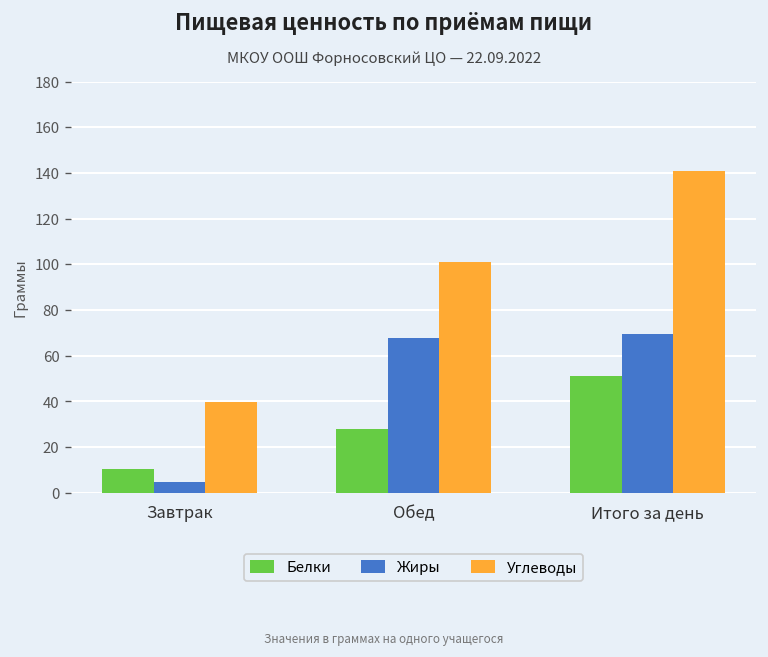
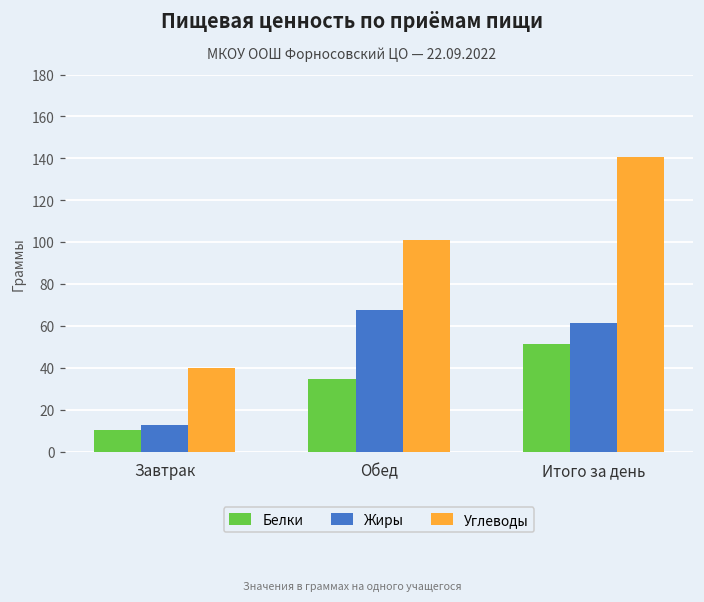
Жиры, Завтрак: 5 -> 13
Белки, Обед: 28 -> 35
Жиры, Итого за день: 69 -> 61
